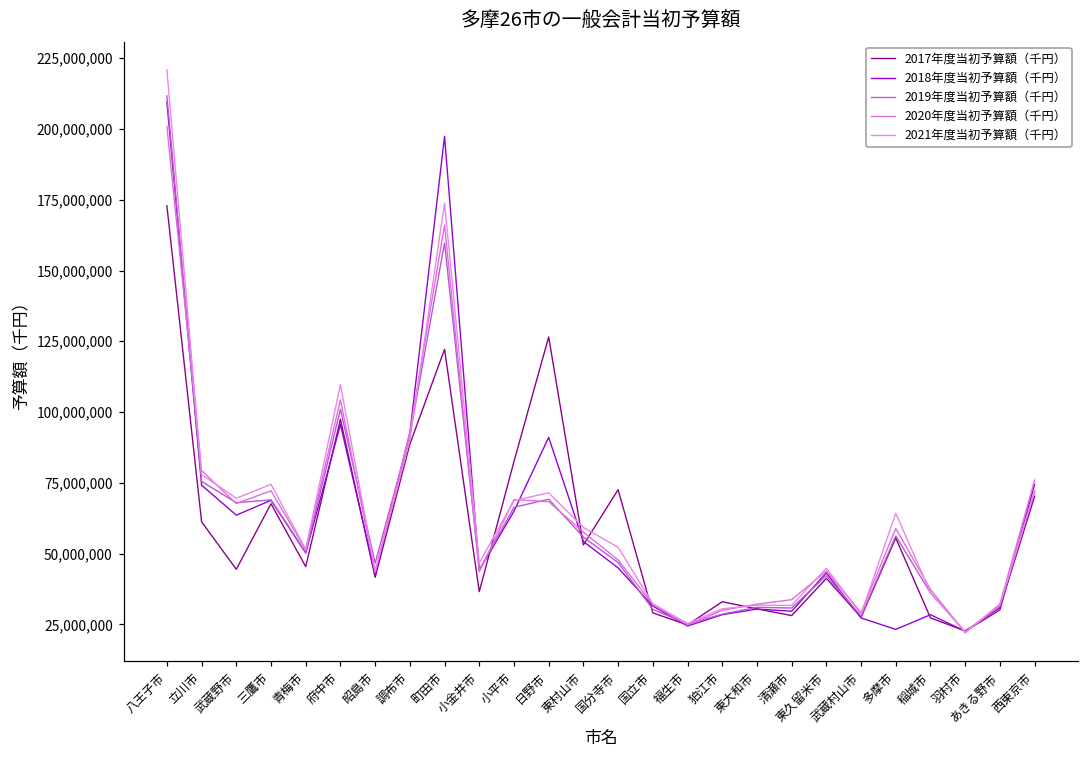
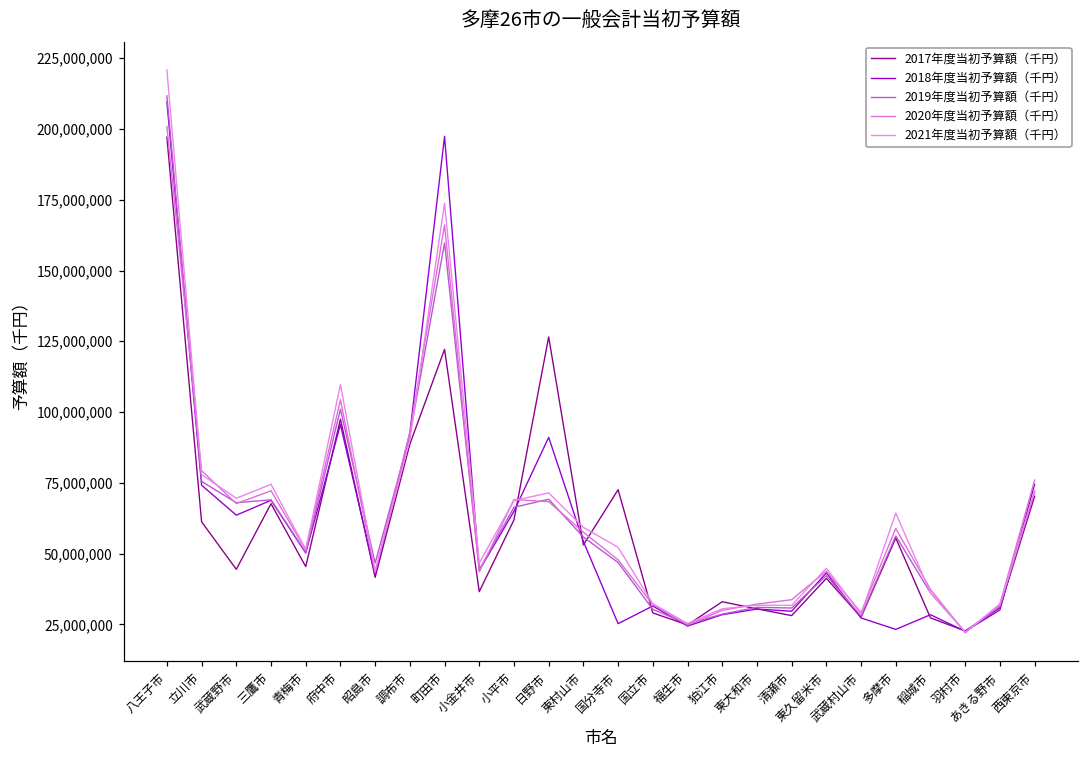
2017年度当初予算額（千円）, 八王子市: 173,000,000 -> 197,000,000
2017年度当初予算額（千円）, 小平市: 83,000,000 -> 62,000,000
2018年度当初予算額（千円）, 国分寺市: 45,000,000 -> 25,000,000
